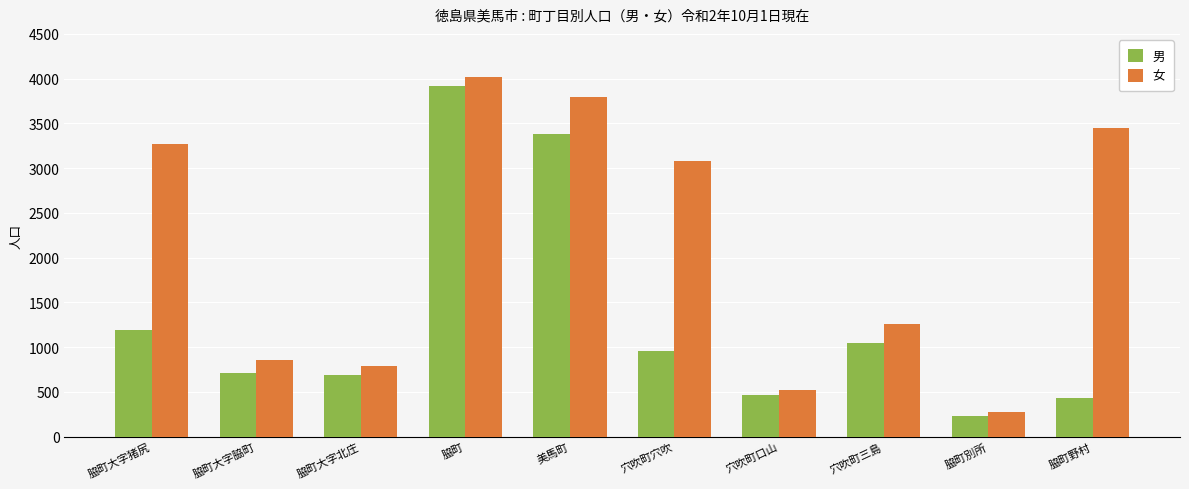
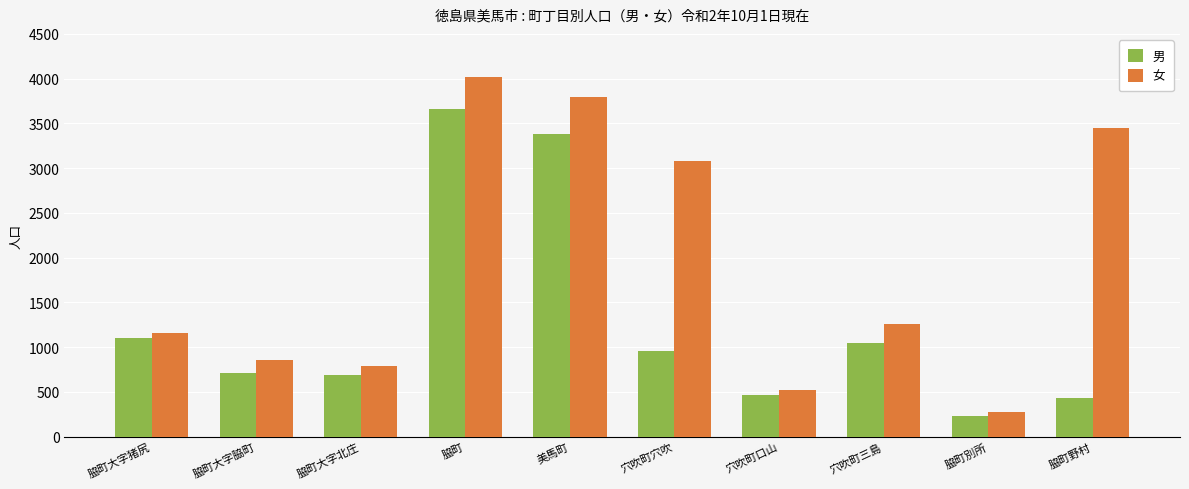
男, 脇町大字猪尻: 1200 -> 1100
女, 脇町大字猪尻: 3300 -> 1200
男, 脇町: 3900 -> 3700
